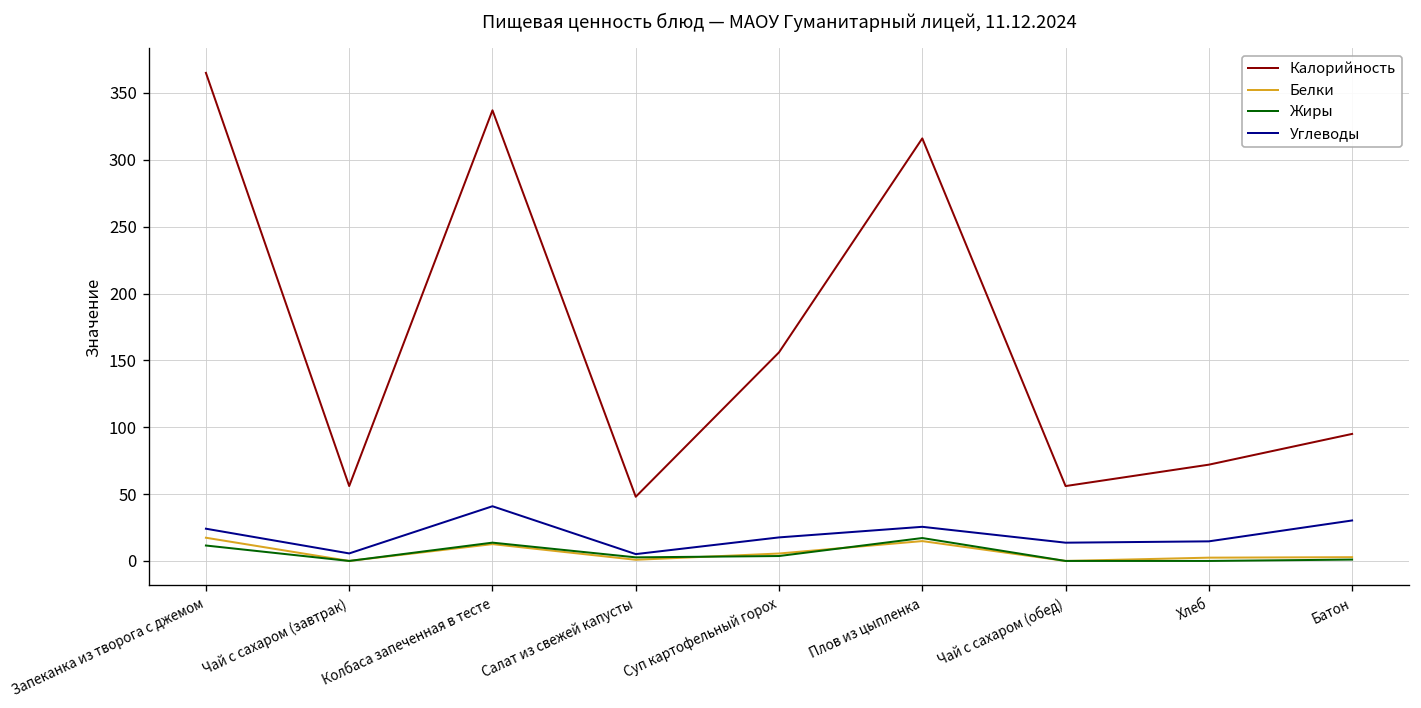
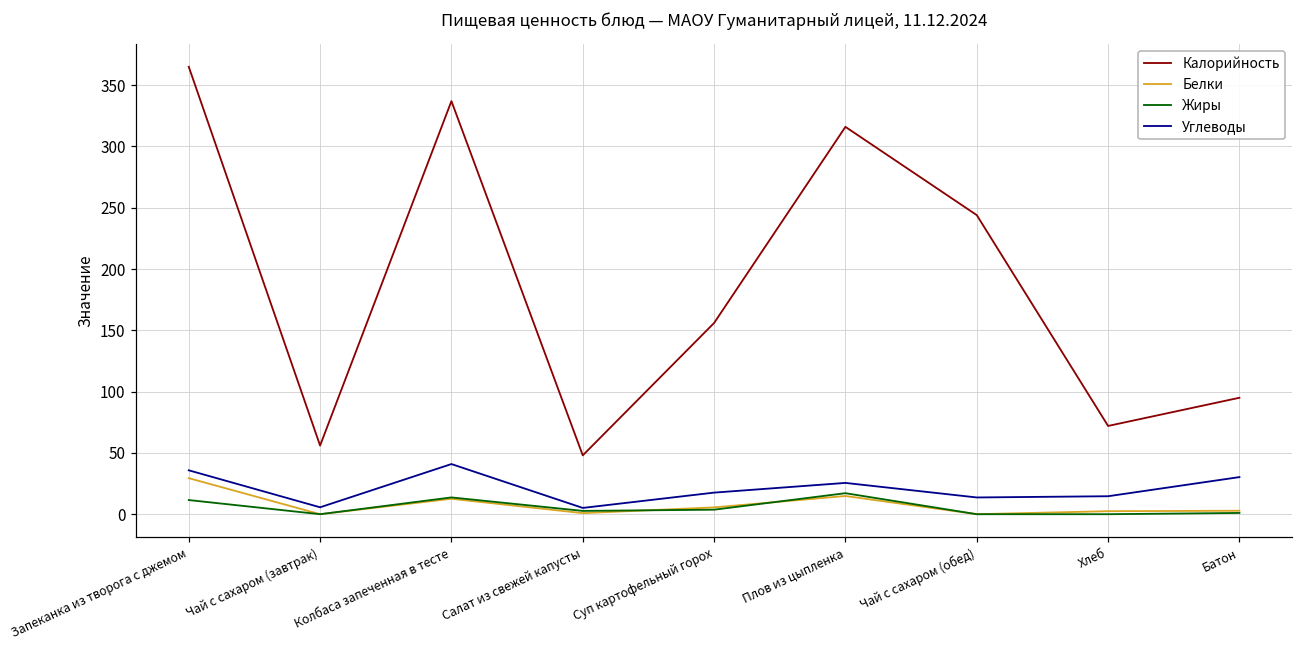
Белки, Запеканка из творога с джемом: 17 -> 29
Углеводы, Запеканка из творога с джемом: 24 -> 36
Калорийность, Чай с сахаром (обед): 56 -> 244
